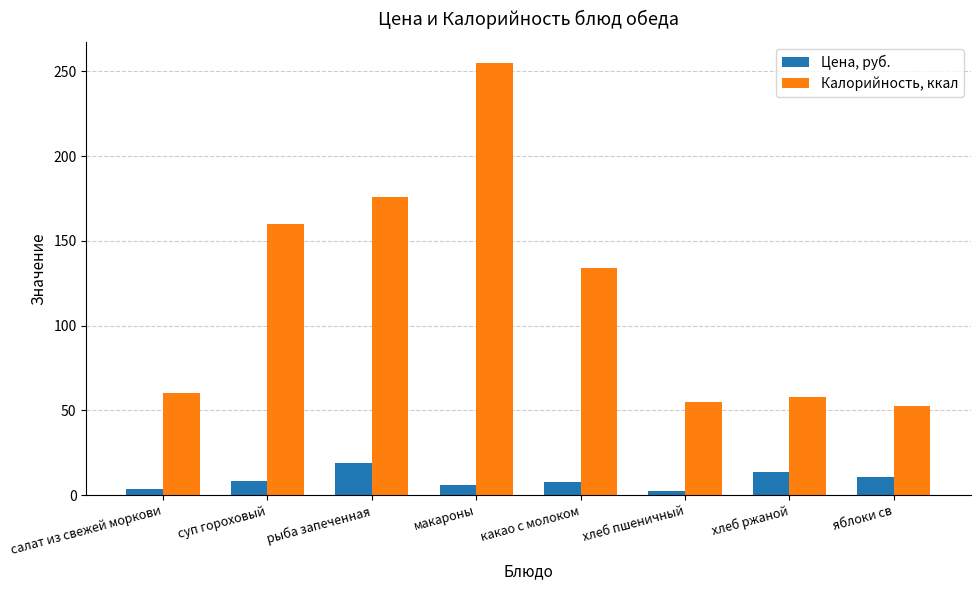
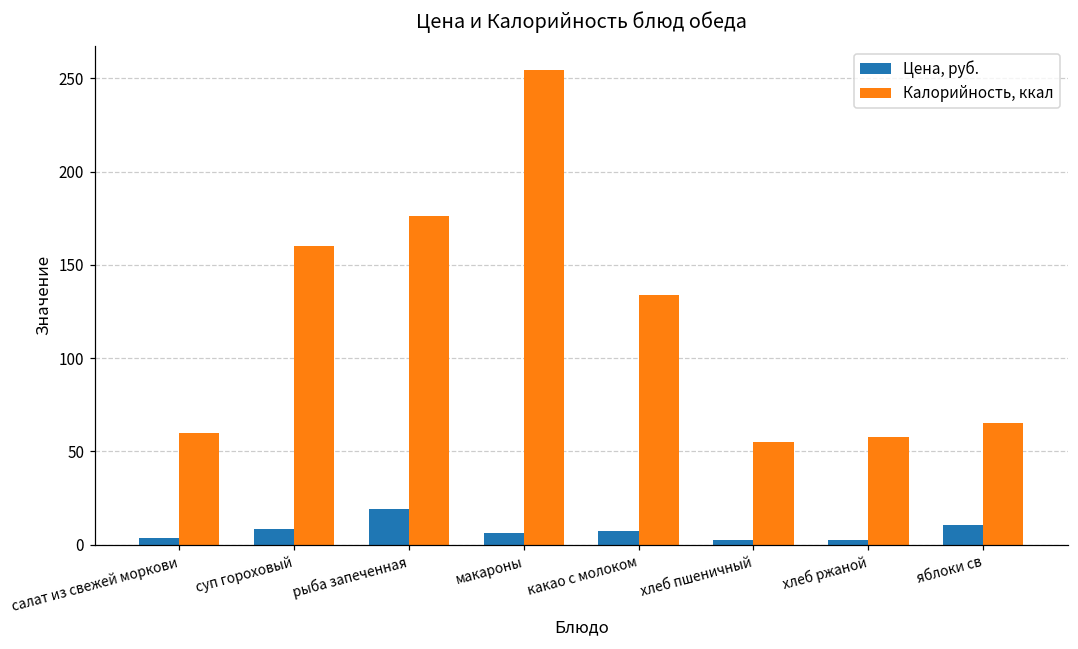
Цена, руб., хлеб ржаной: 14 -> 3
Калорийность, ккал, яблоки св: 53 -> 65
